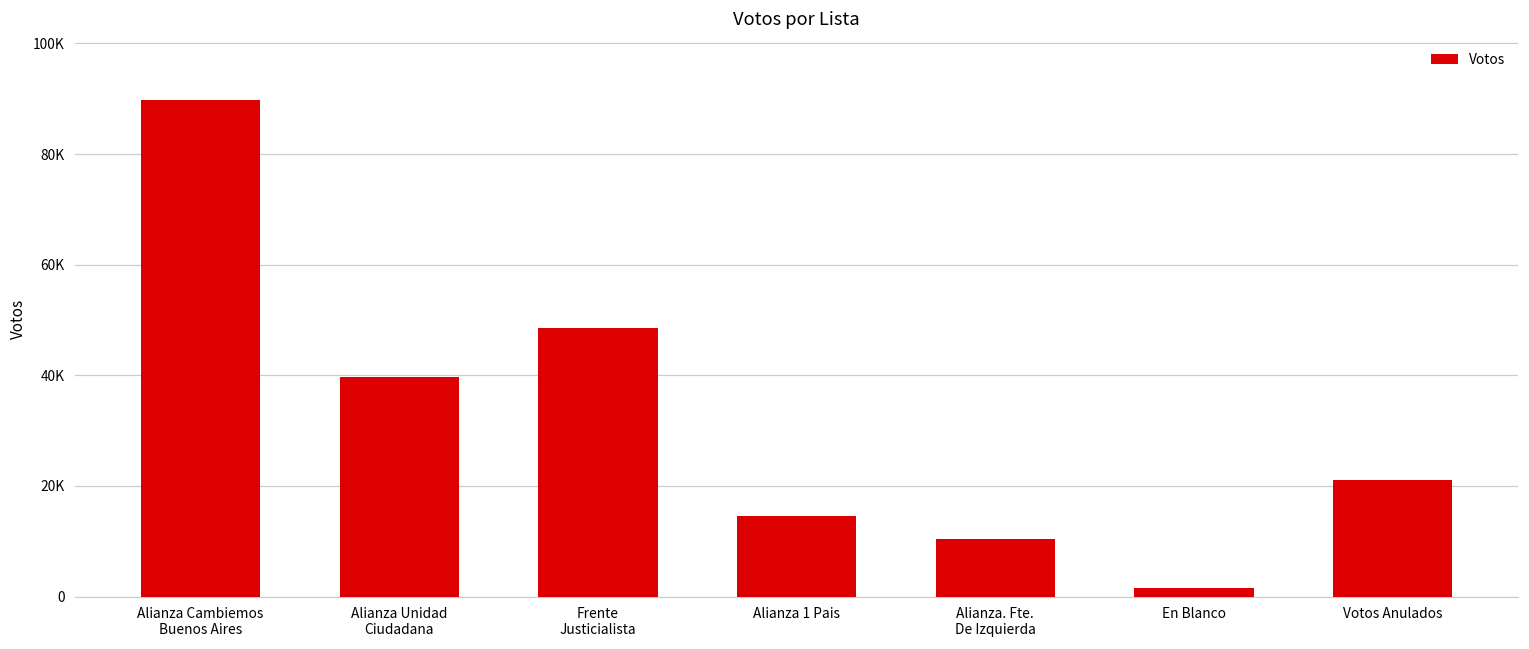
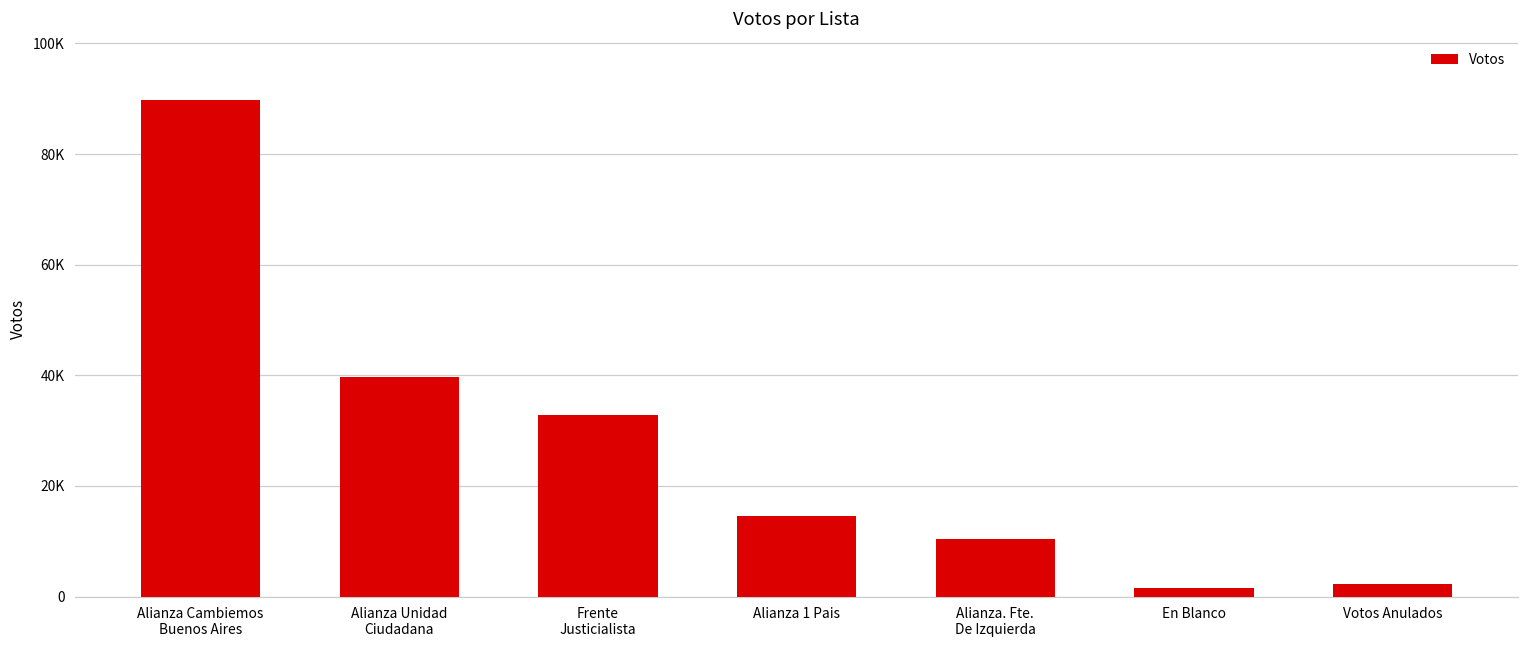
Frente Justicialista: 48000 -> 33000
Votos Anulados: 21000 -> 2000
